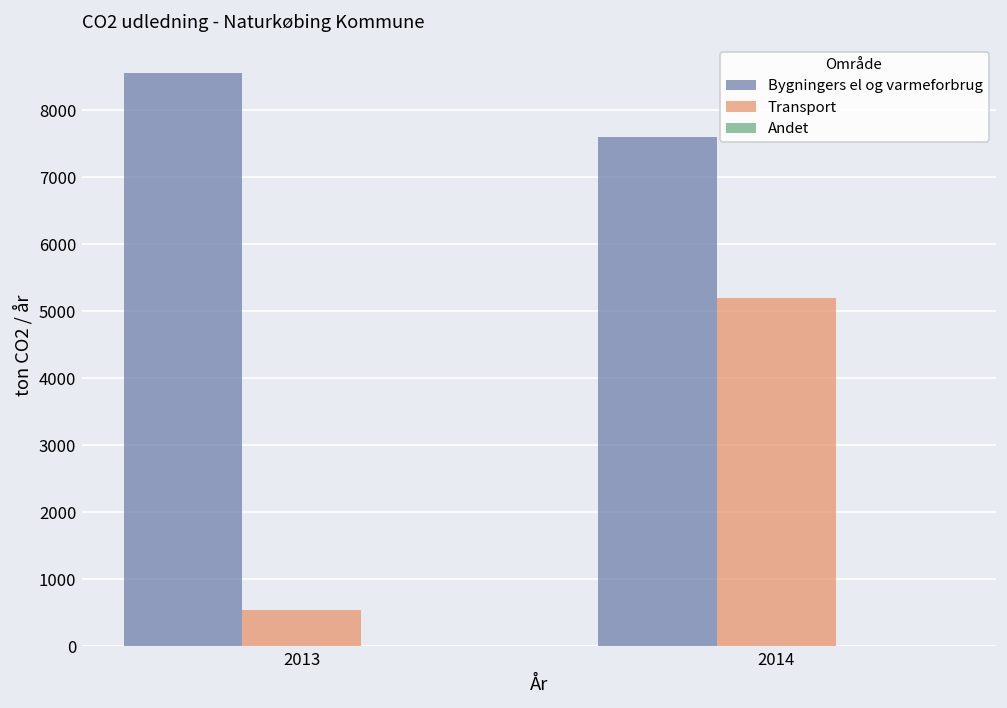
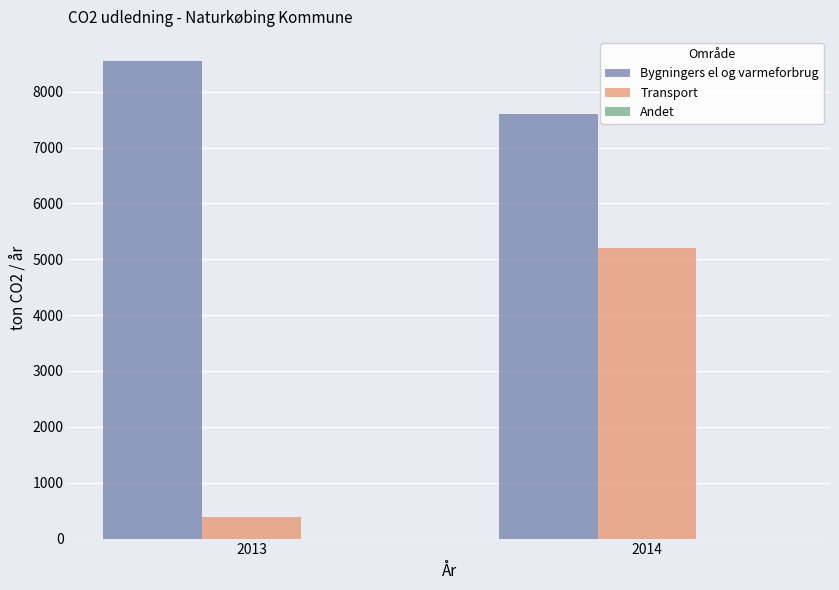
Transport, 2013: 500 -> 400
